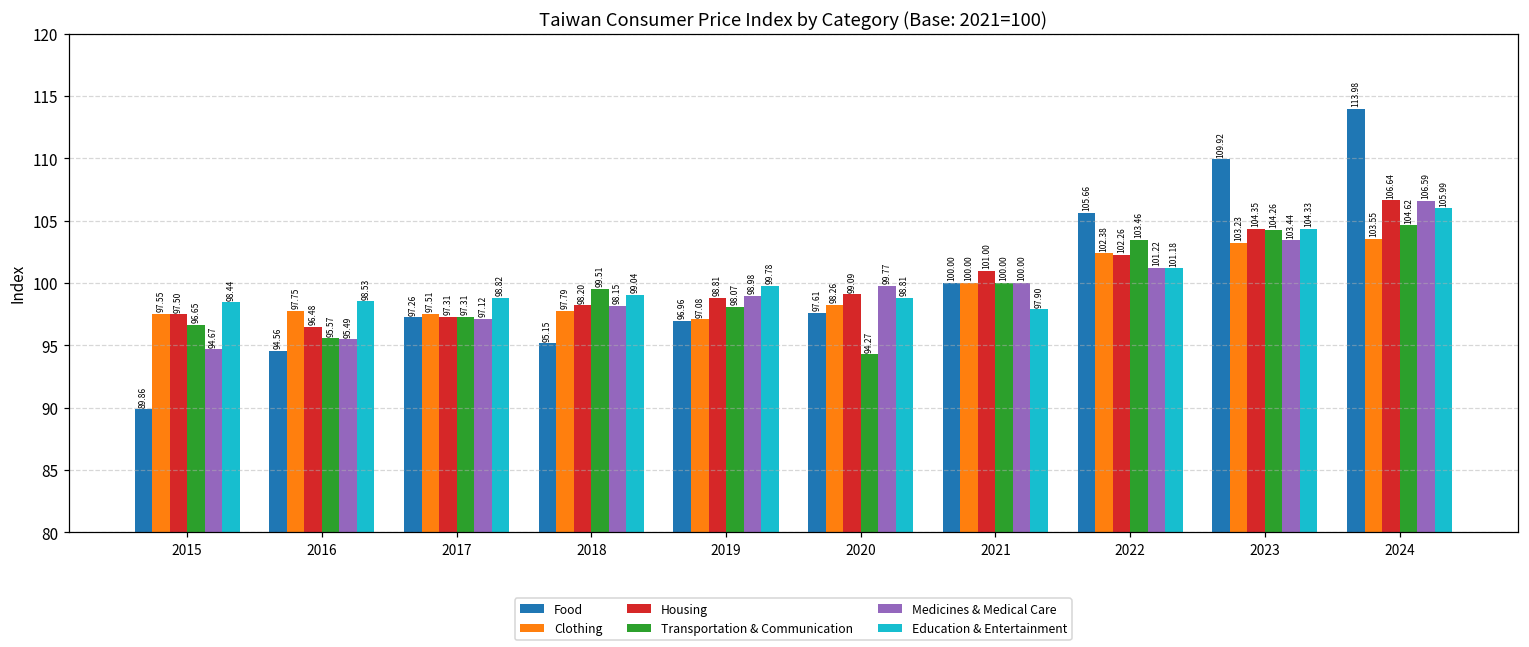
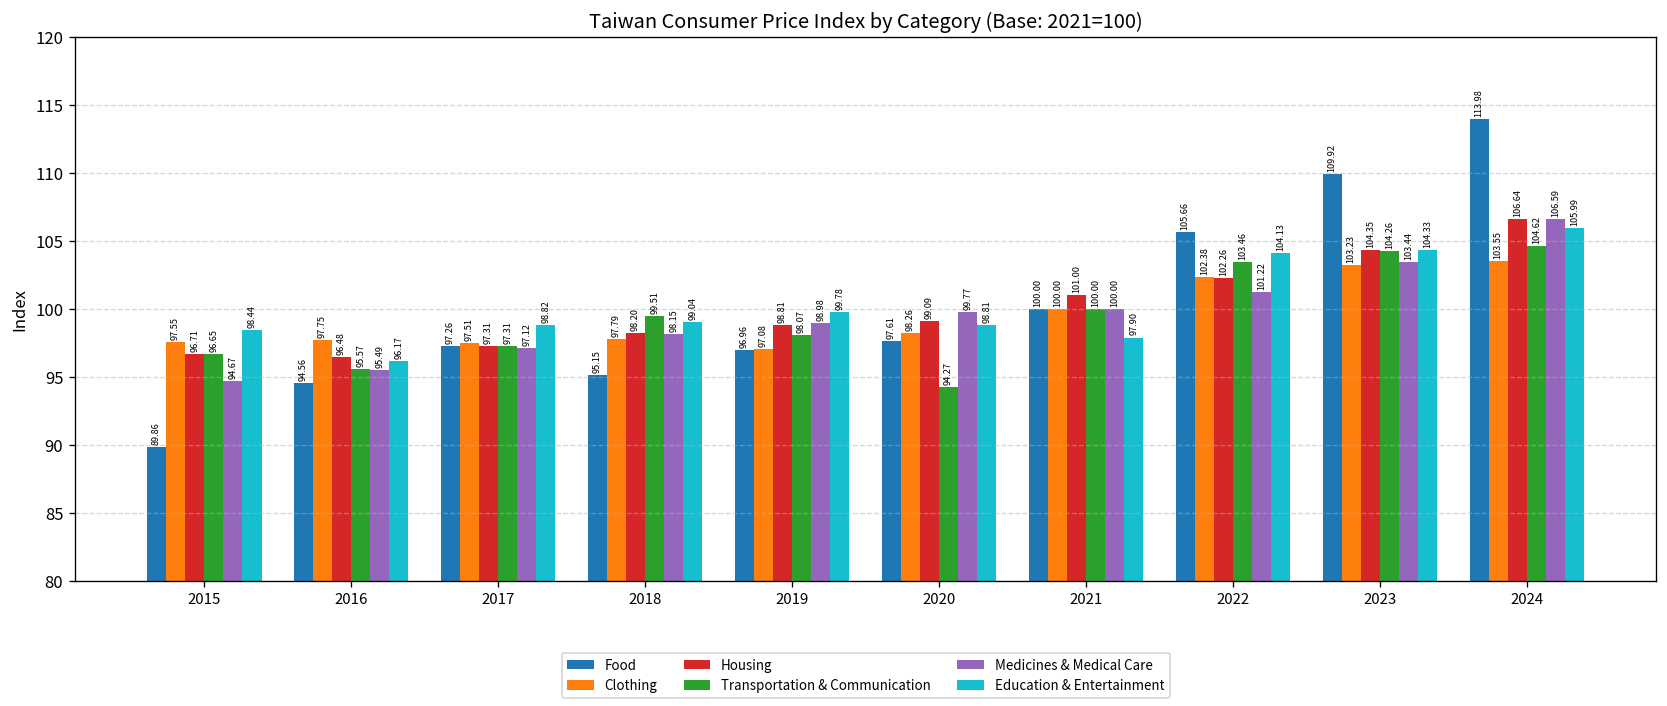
Housing, 2015: 97.50 -> 96.71
Education & Entertainment, 2016: 98.53 -> 96.17
Education & Entertainment, 2022: 101.18 -> 104.13
